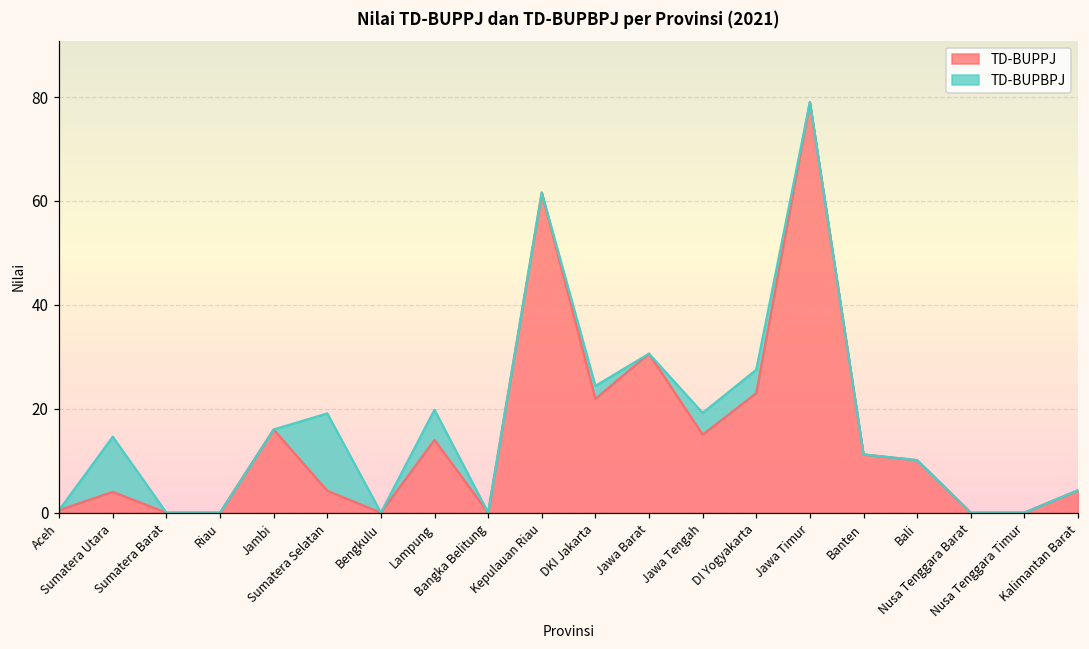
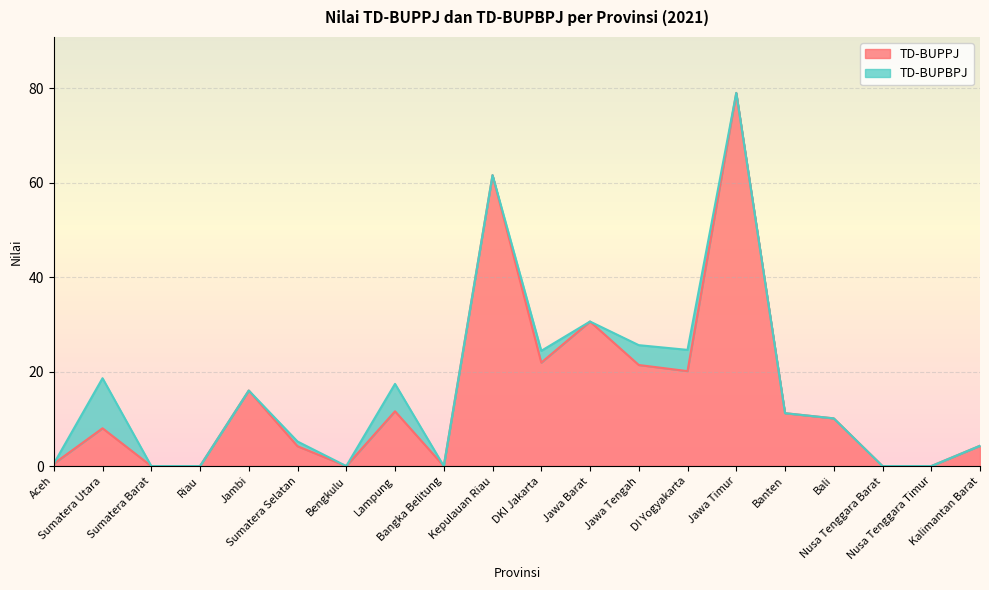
TD-BUPPJ, Sumatera Utara: 4 -> 8
TD-BUPBPJ, Sumatera Selatan: 15 -> 1
TD-BUPPJ, Lampung: 14 -> 12
TD-BUPPJ, Jawa Tengah: 15 -> 21
TD-BUPPJ, DI Yogyakarta: 23 -> 20
